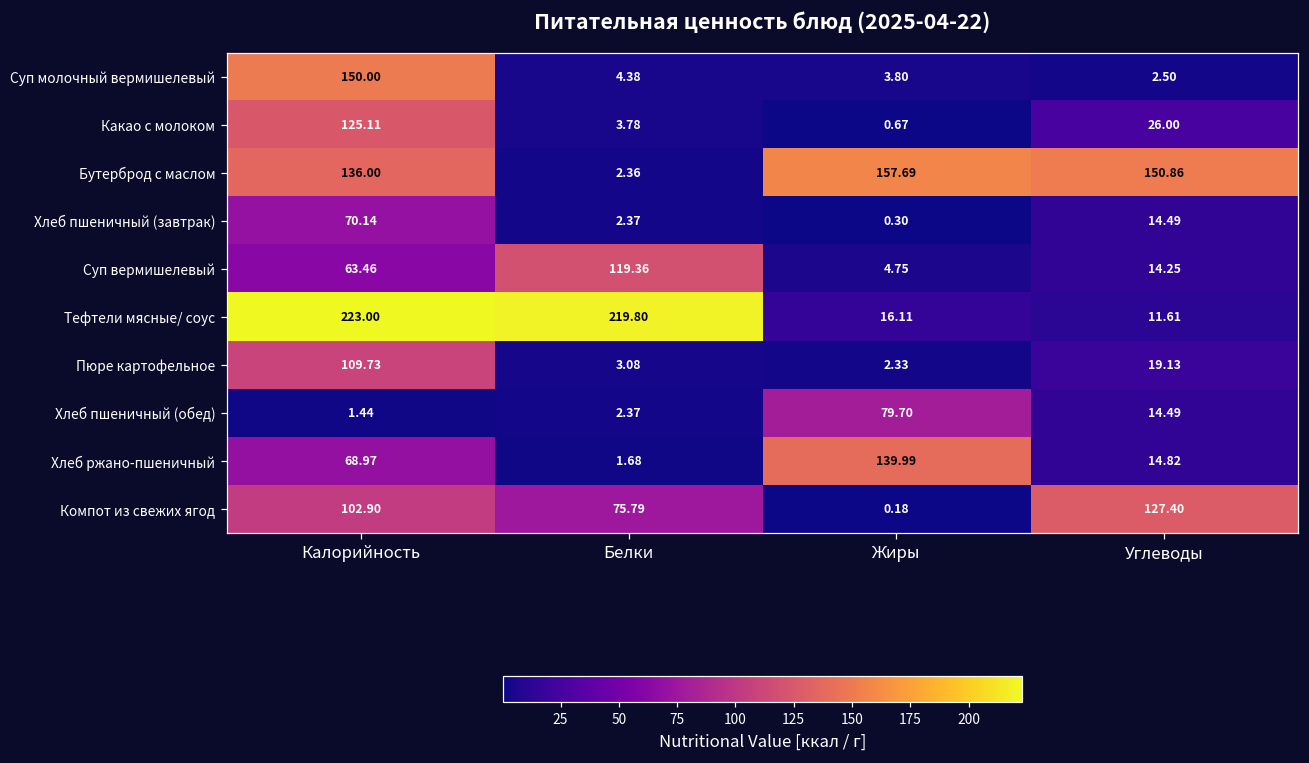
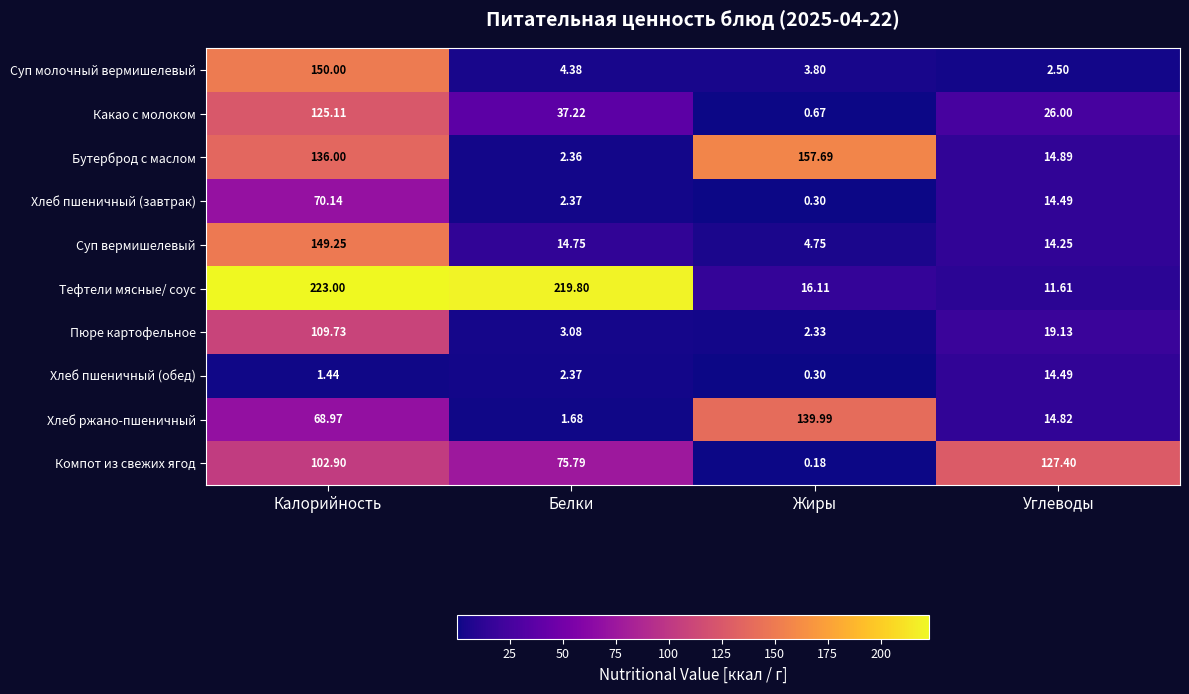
Какао с молоком, Белки: 3.78 -> 37.22
Бутерброд с маслом, Углеводы: 150.86 -> 14.89
Суп вермишелевый, Калорийность: 63.46 -> 149.25
Суп вермишелевый, Белки: 119.36 -> 14.75
Хлеб пшеничный (обед), Жиры: 79.70 -> 0.30
